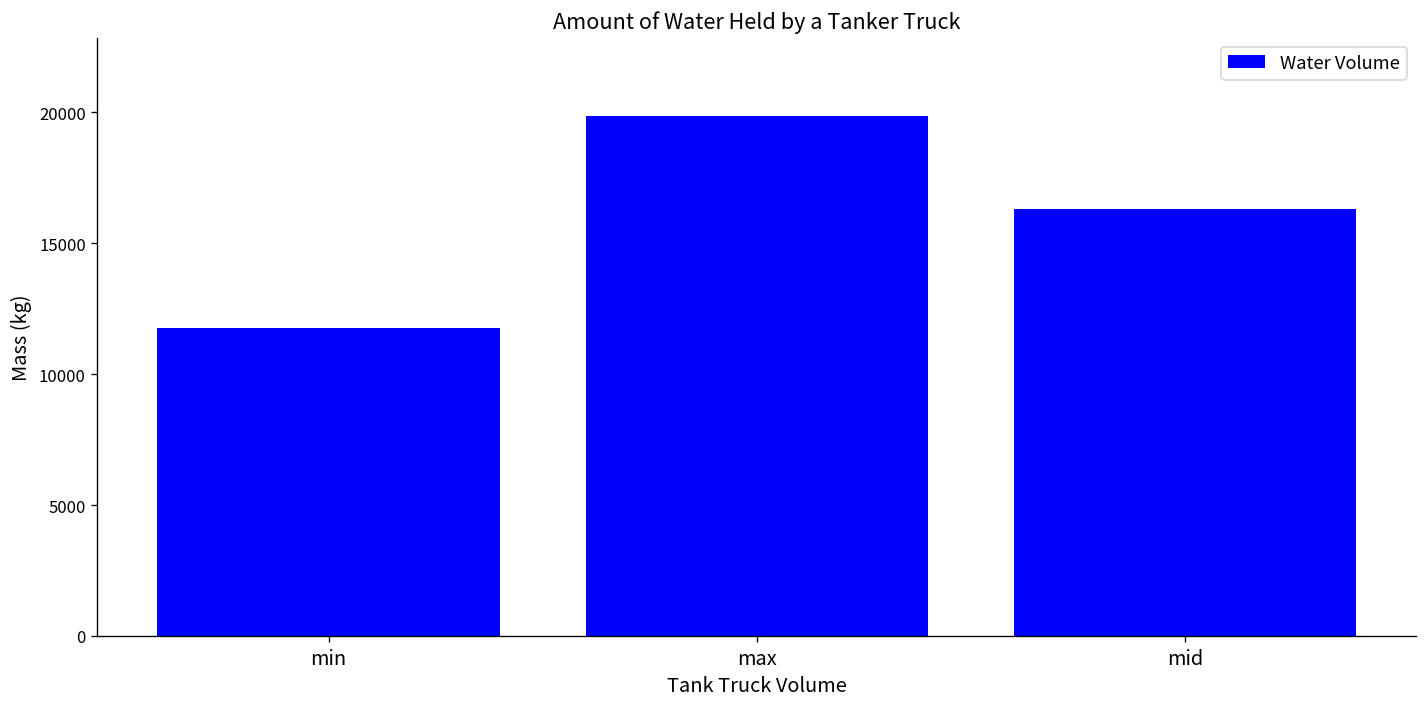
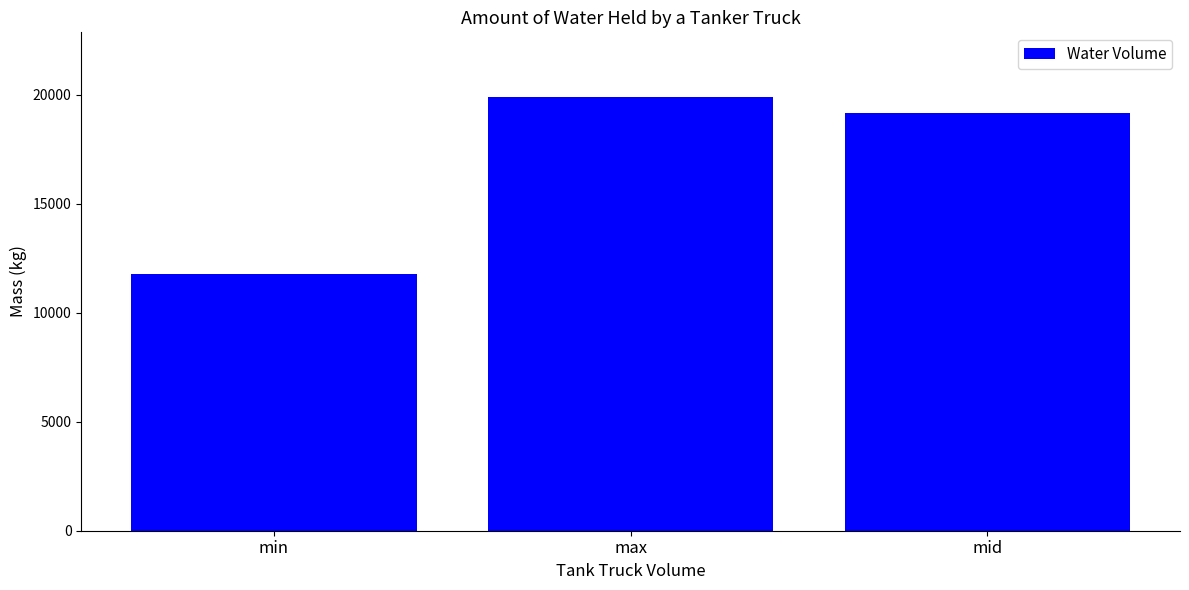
mid: 16300 -> 19100
